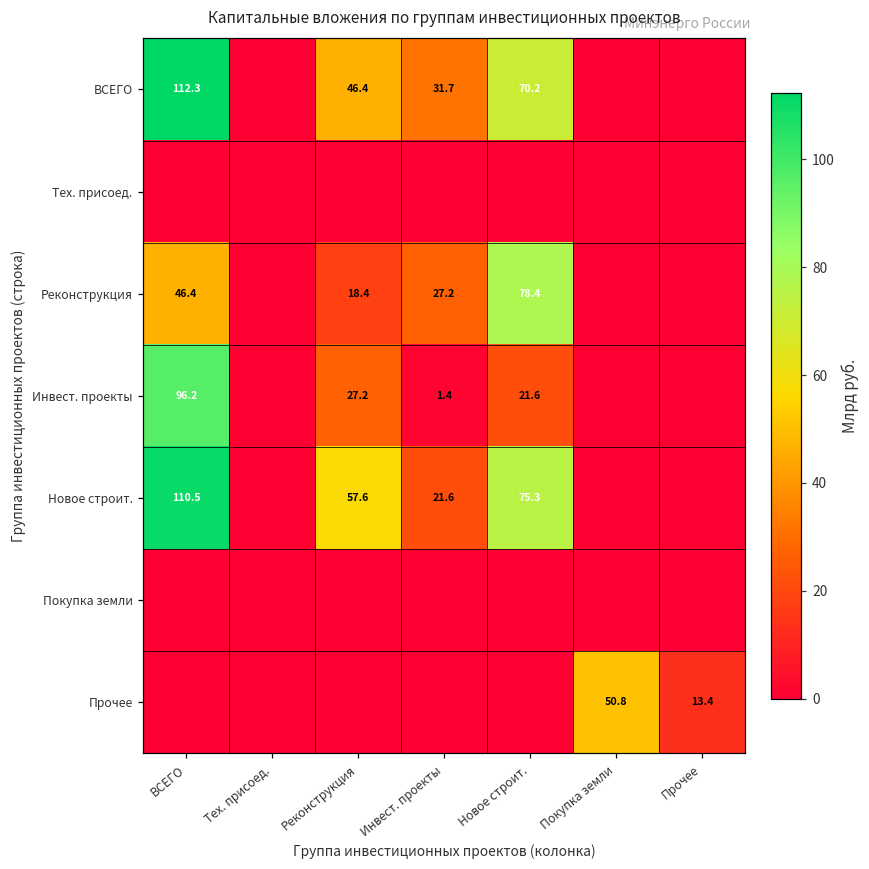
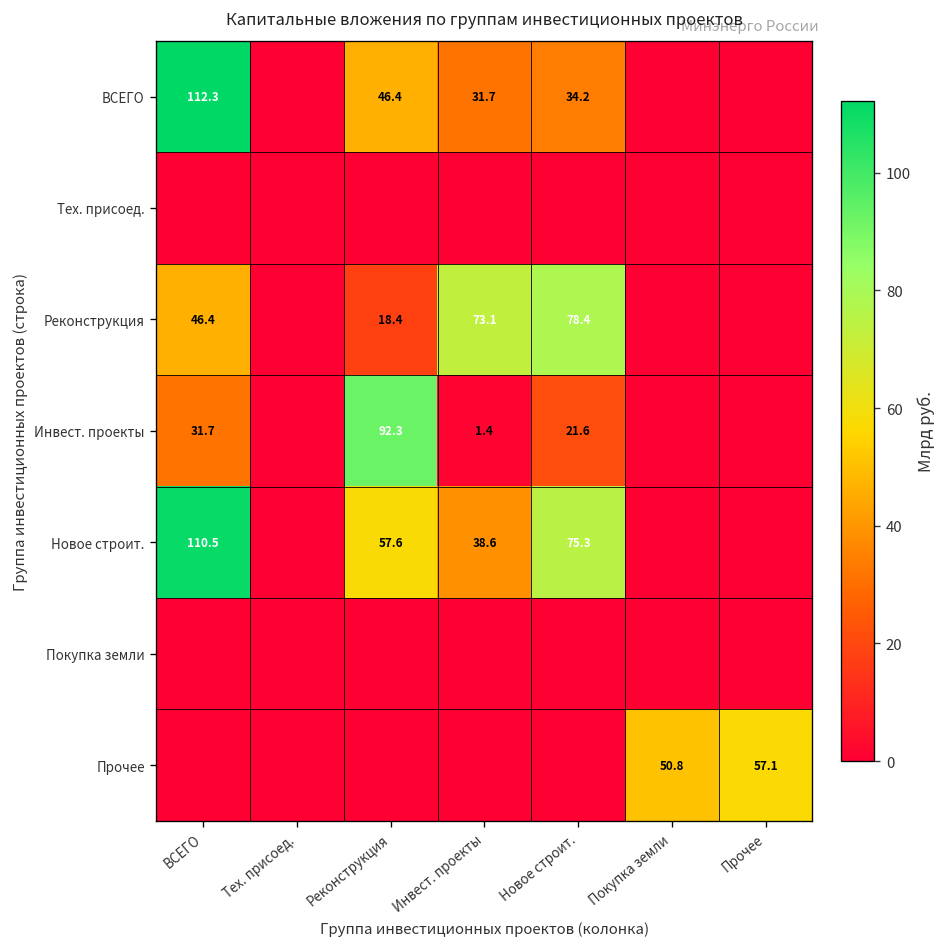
ВСЕГО, Новое строит.: 70.2 -> 34.2
Реконструкция, Инвест. проекты: 27.2 -> 73.1
Инвест. проекты, ВСЕГО: 96.2 -> 31.7
Инвест. проекты, Реконструкция: 27.2 -> 92.3
Новое строит., Инвест. проекты: 21.6 -> 38.6
Прочее, Прочее: 13.4 -> 57.1
